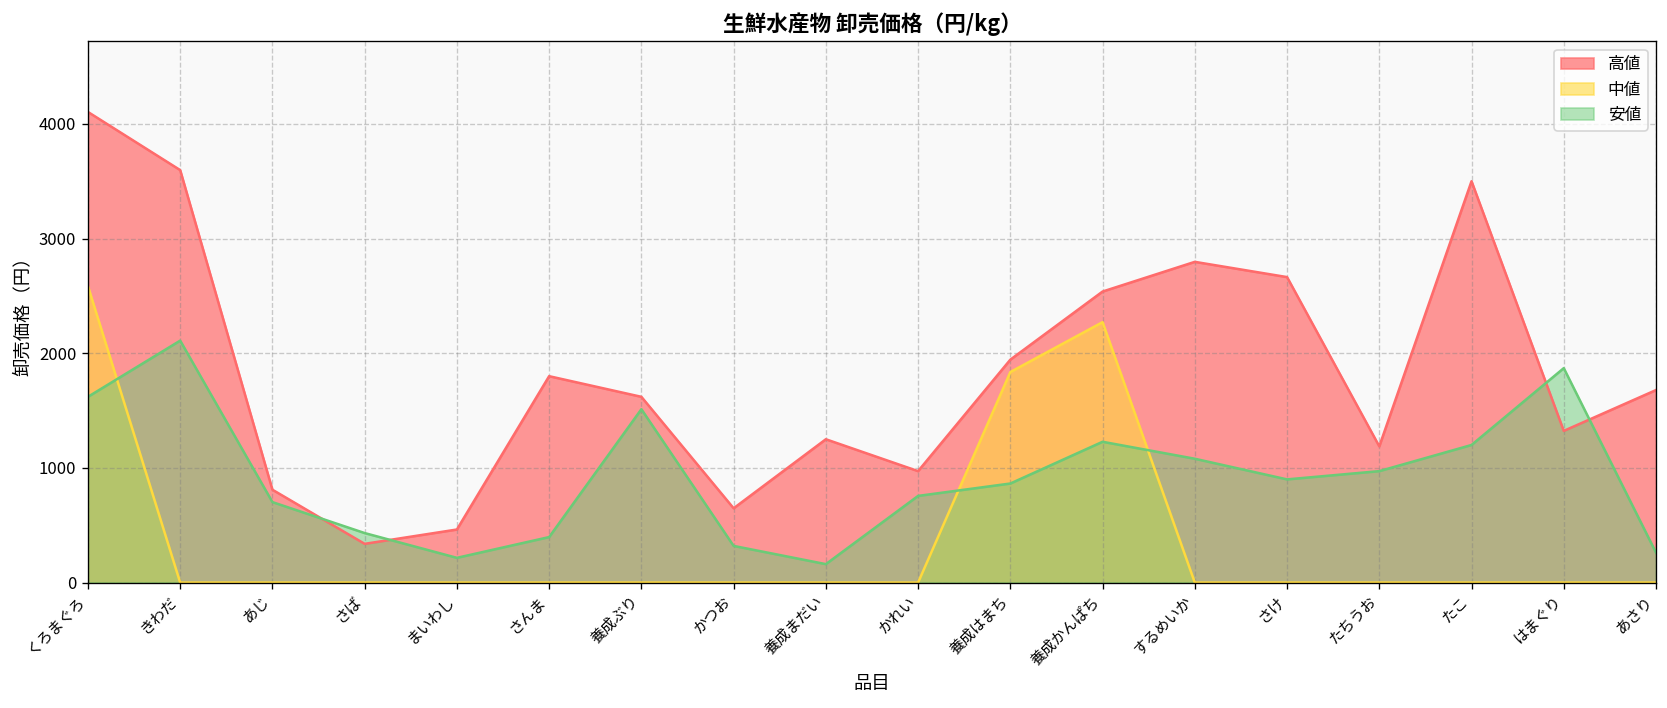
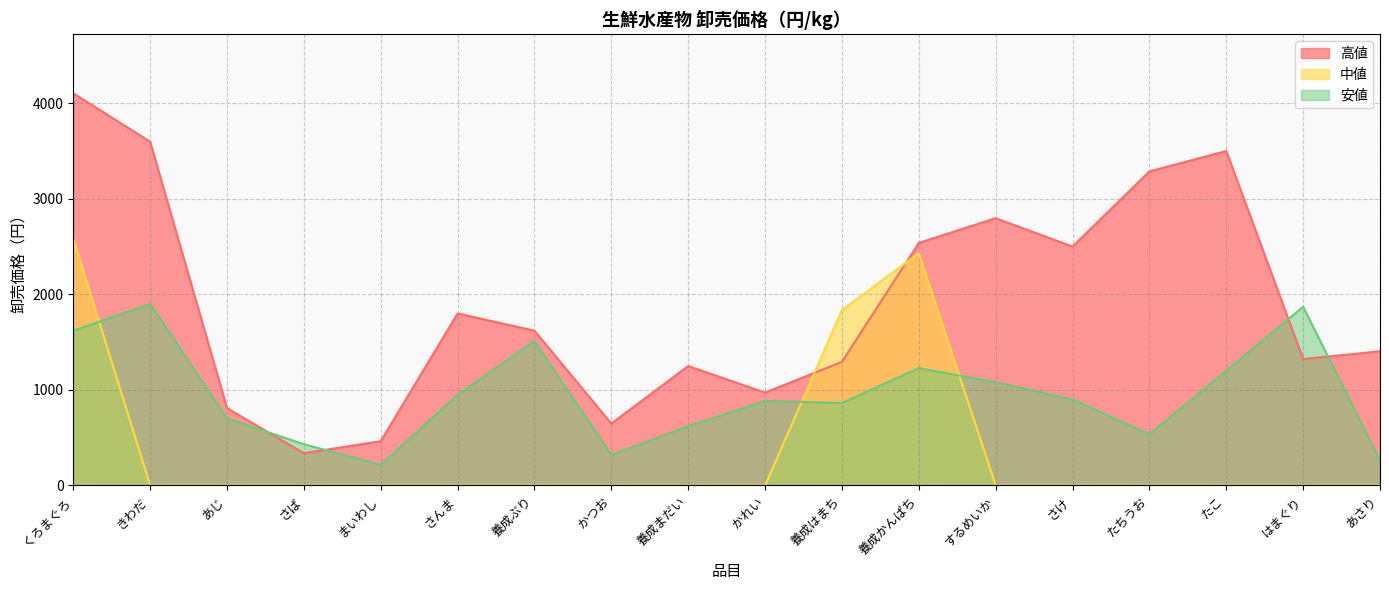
安値, きわだ: 2100 -> 1900
安値, さんま: 400 -> 1000
安値, 養成まだい: 200 -> 600
安値, かれい: 800 -> 900
高値, 養成はまち: 1900 -> 1300
中値, 養成かんぱち: 2300 -> 2400
高値, さけ: 2700 -> 2500
高値, たちうお: 1200 -> 3300
安値, たちうお: 1000 -> 500
高値, あさり: 1700 -> 1400
